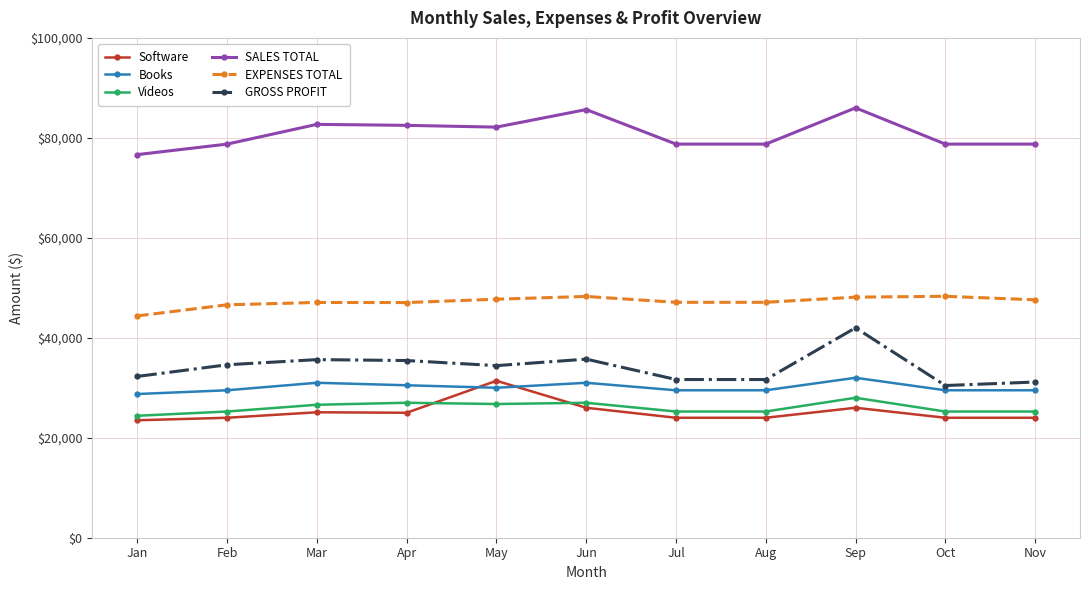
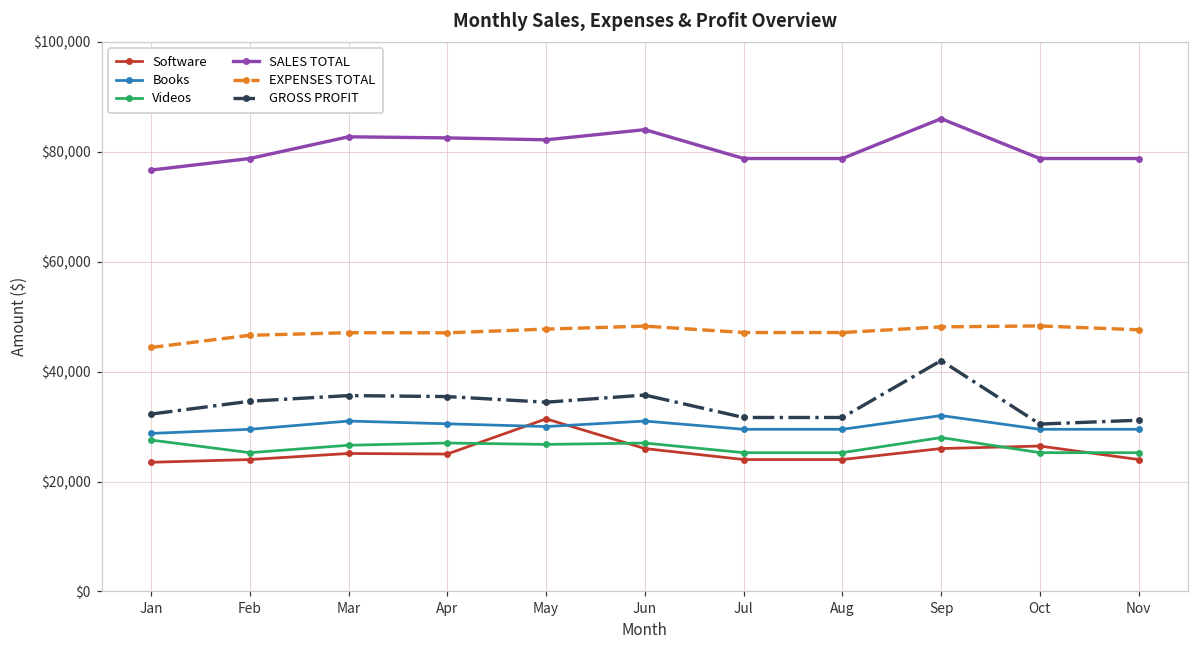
Videos, Jan: $24,000 -> $28,000
SALES TOTAL, Jun: $86,000 -> $84,000
Software, Oct: $24,000 -> $26,000
